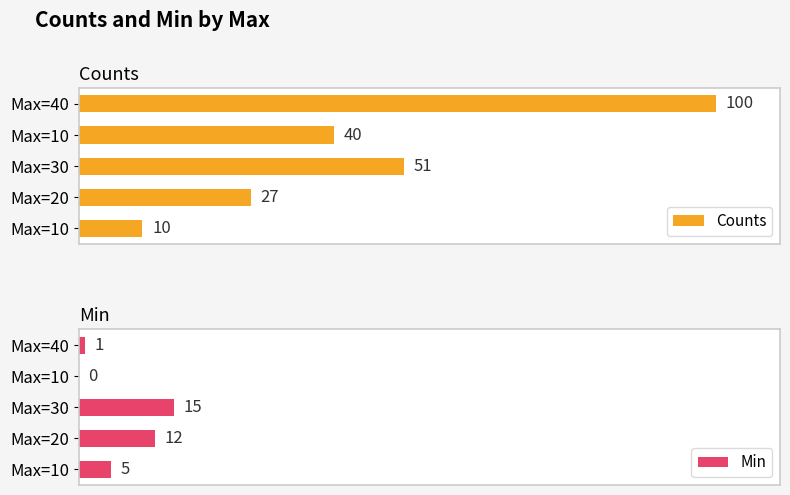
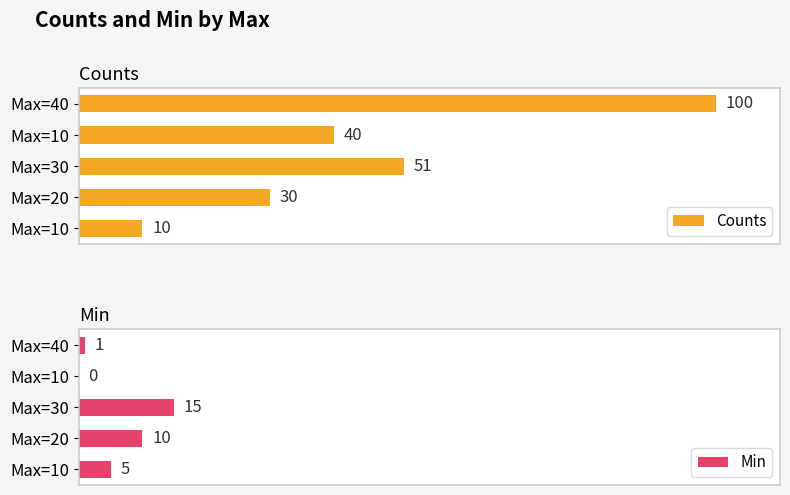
Counts, Max=20: 27 -> 30
Min, Max=20: 12 -> 10
